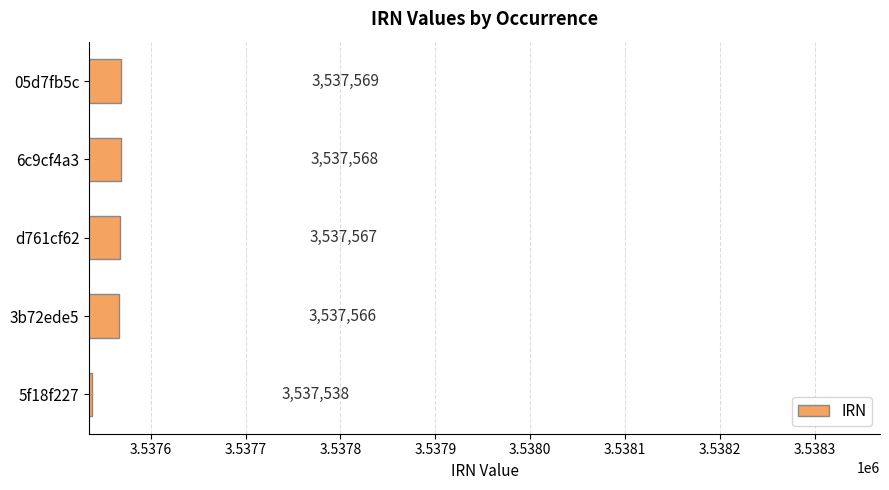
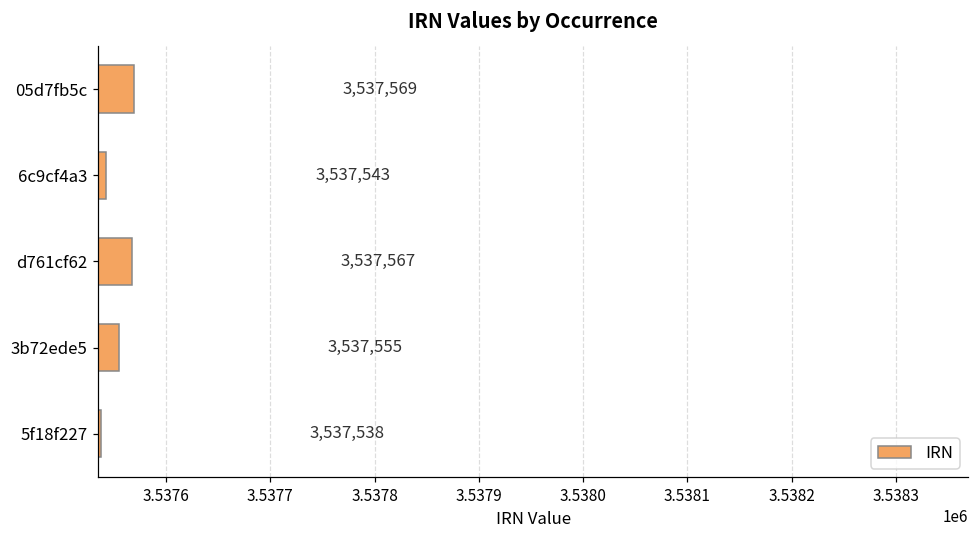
6c9cf4a3: 3,537,568 -> 3,537,543
3b72ede5: 3,537,566 -> 3,537,555
